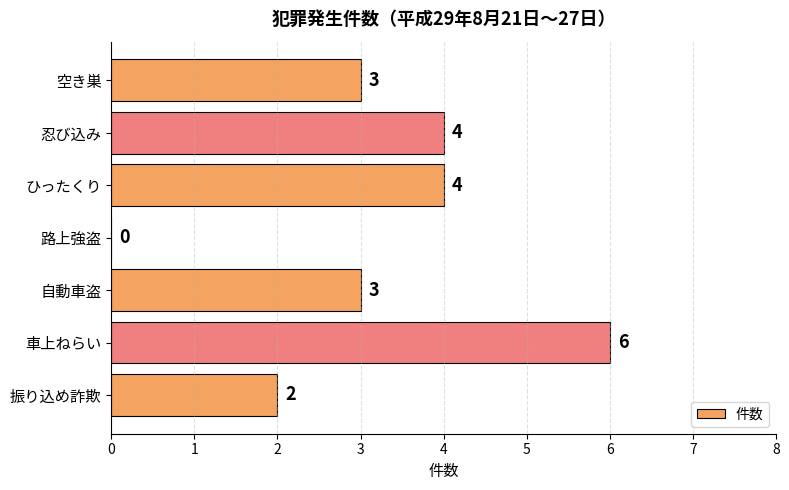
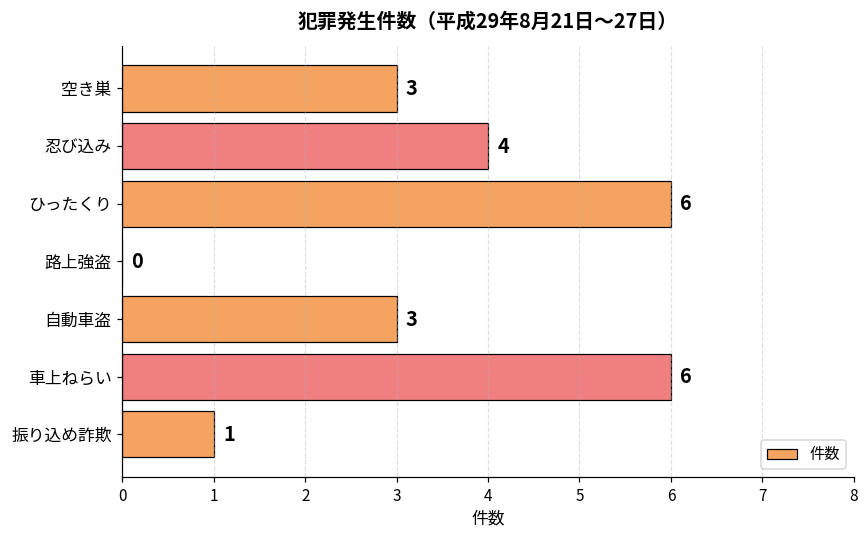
ひったくり: 4 -> 6
振り込め詐欺: 2 -> 1
